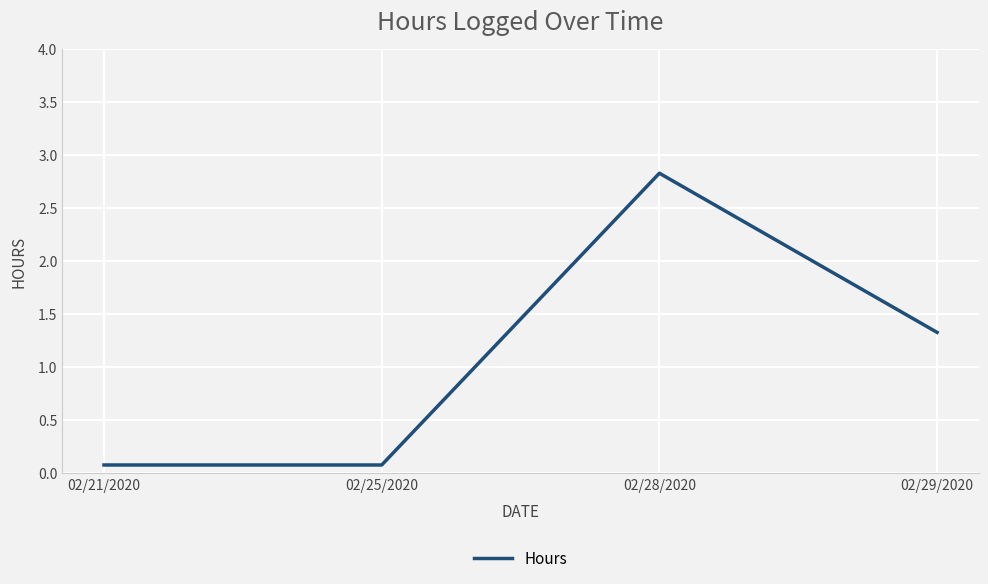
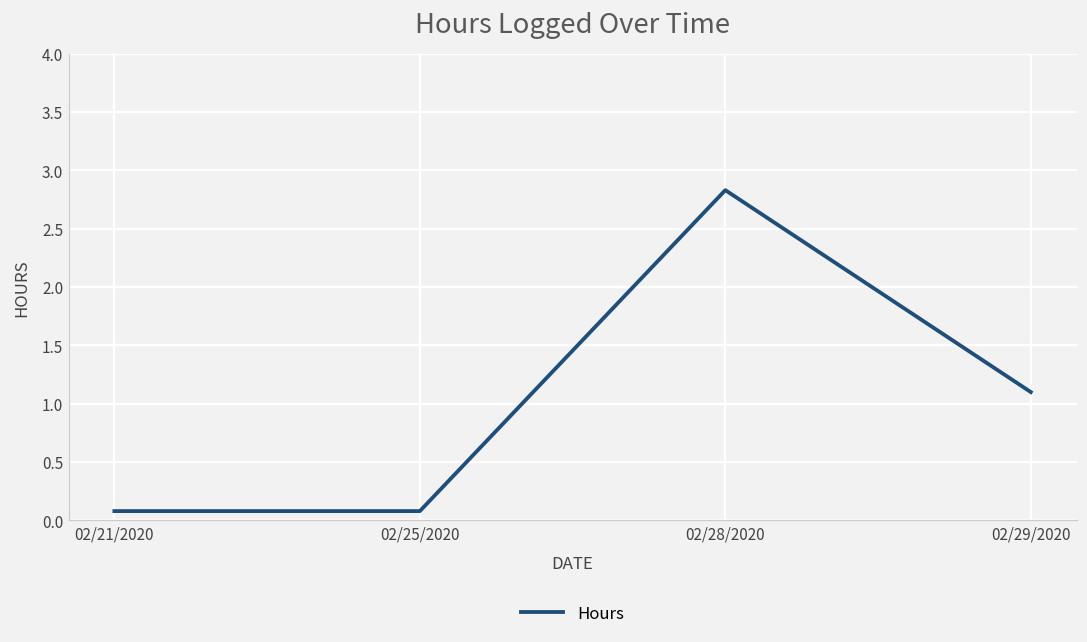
02/29/2020: 1.33 -> 1.10
